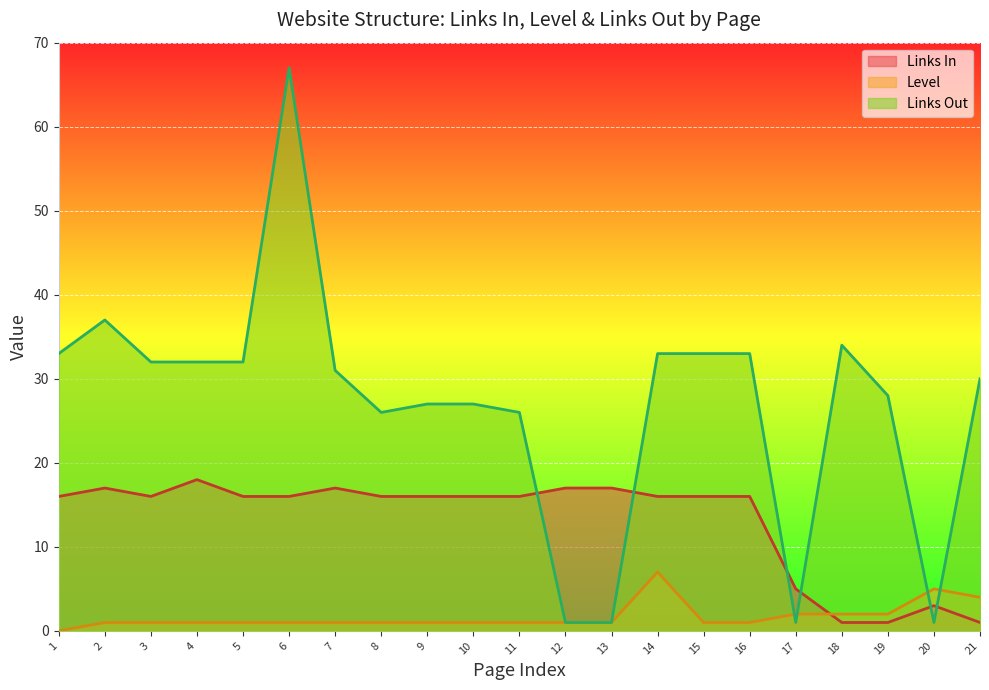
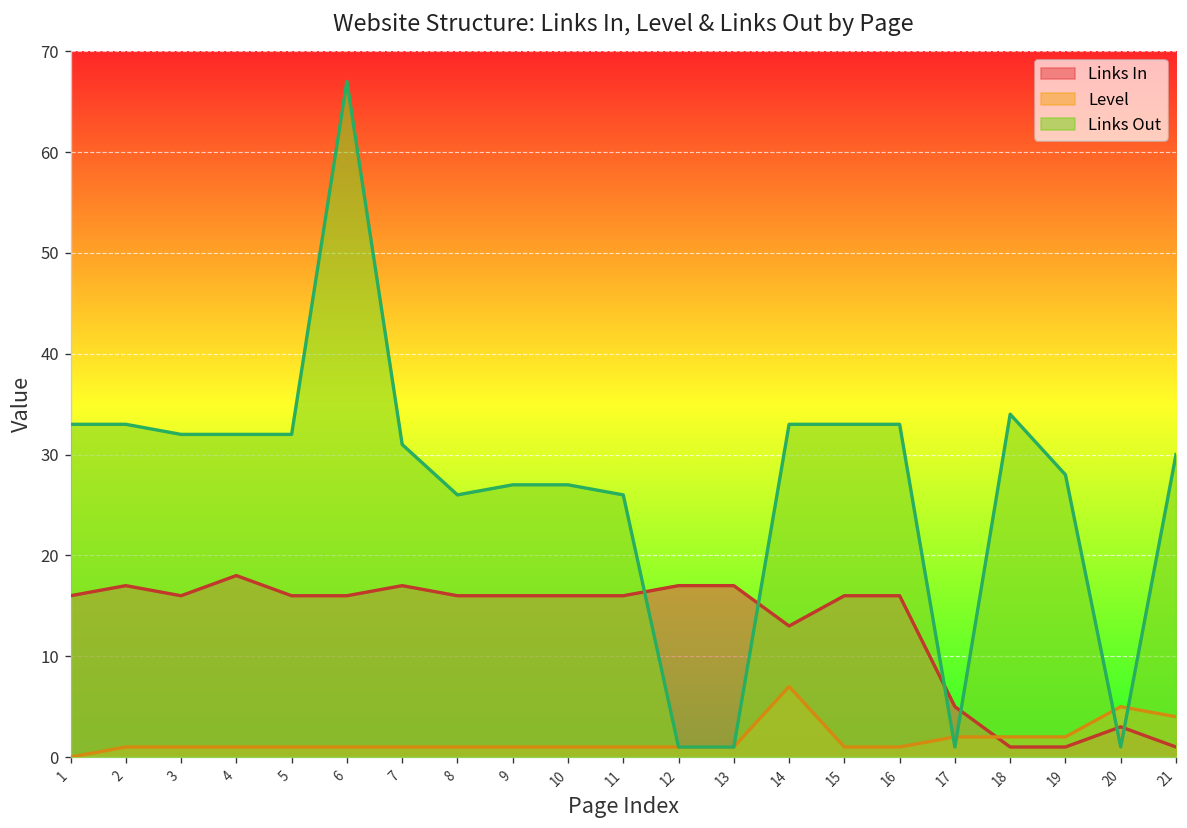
Links Out, 2: 37 -> 33
Links In, 14: 16 -> 13
